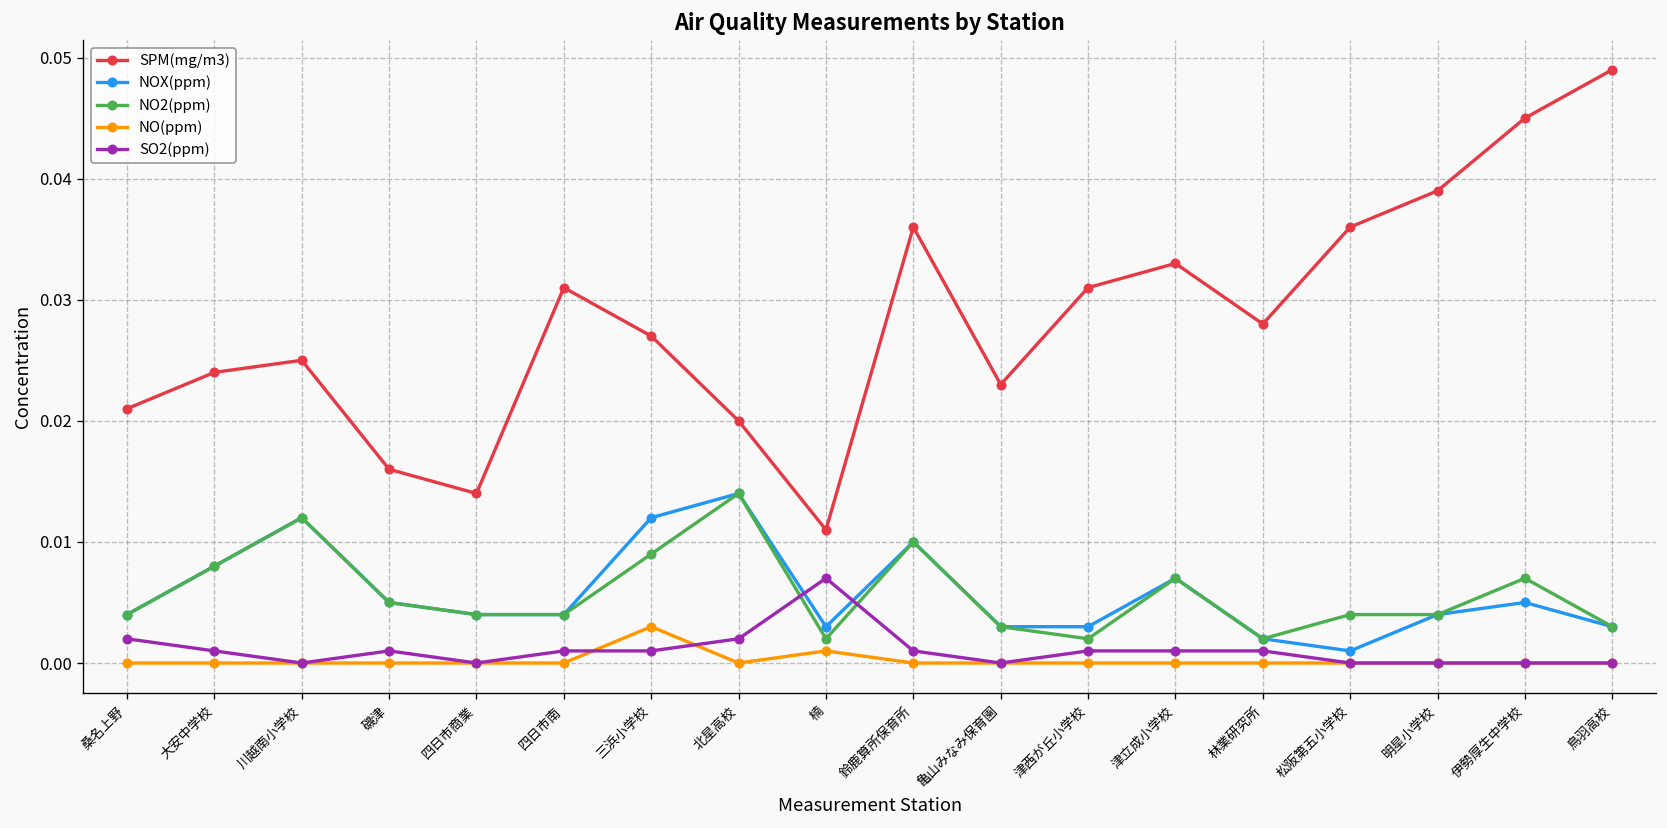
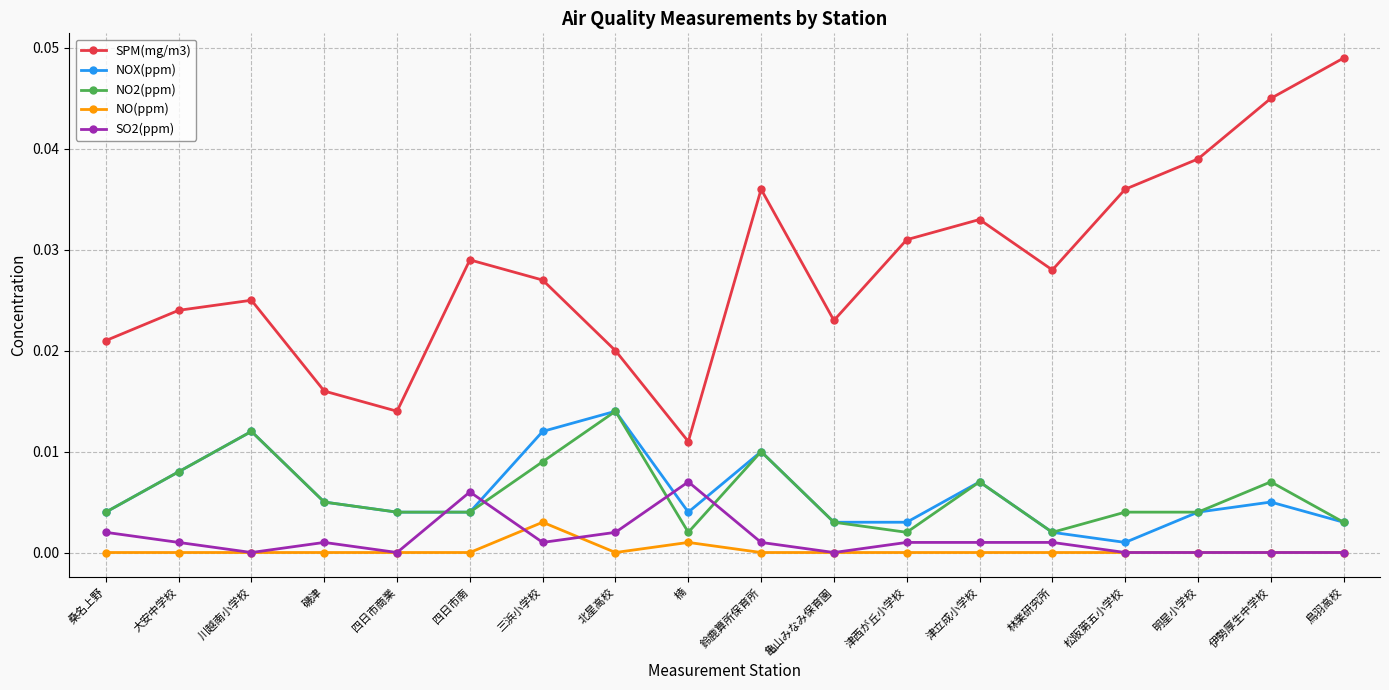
SPM(mg/m3), 四日市南: 0.031 -> 0.029
SO2(ppm), 四日市南: 0.001 -> 0.006
NOX(ppm), 楠: 0.003 -> 0.004
